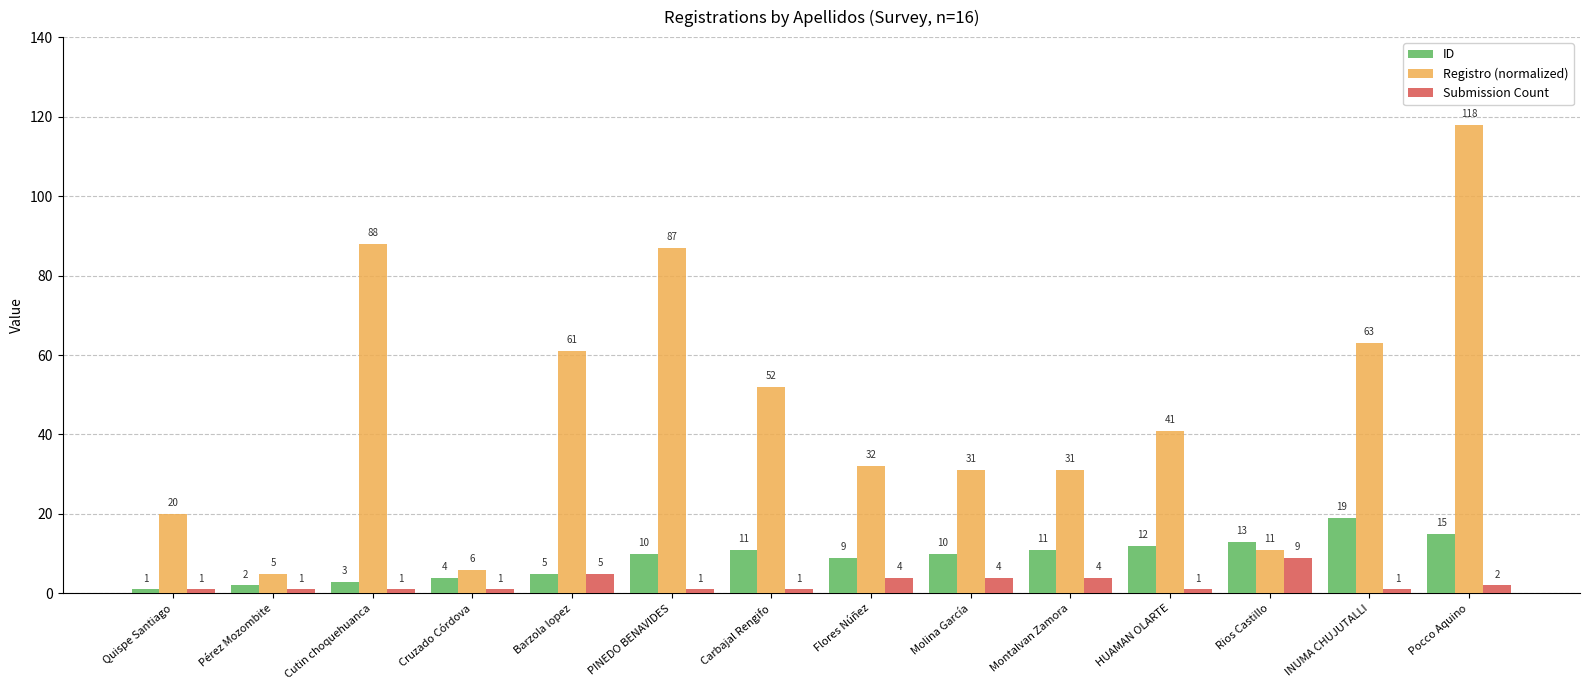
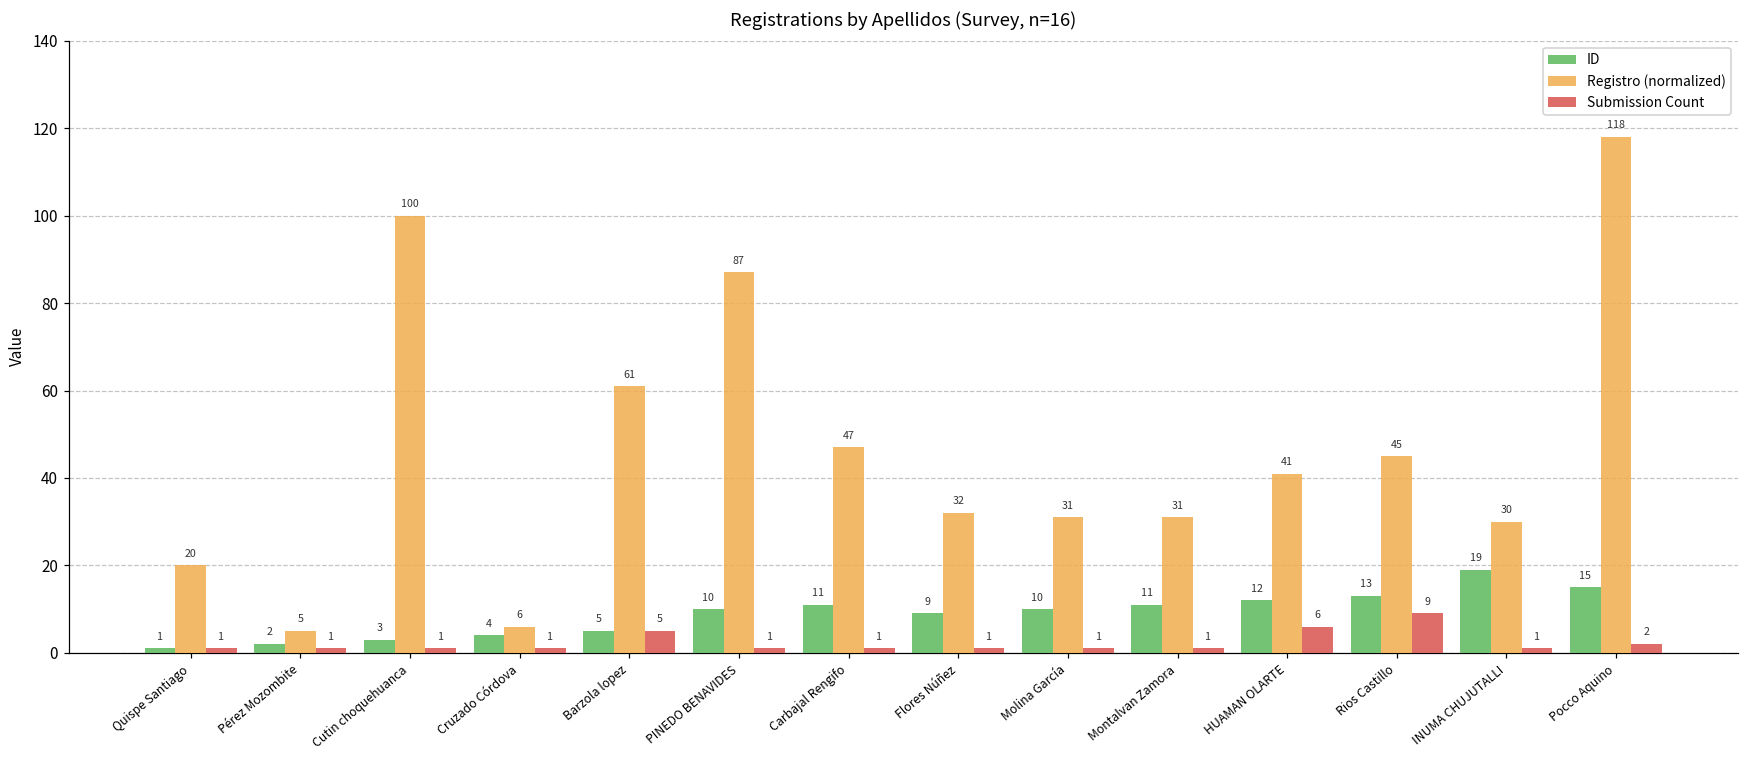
Registro (normalized), Cutin choquehuanca: 88 -> 100
Registro (normalized), Carbajal Rengifo: 52 -> 47
Submission Count, Flores Núñez: 4 -> 1
Submission Count, Molina García: 4 -> 1
Submission Count, Montalvan Zamora: 4 -> 1
Submission Count, HUAMAN OLARTE: 1 -> 6
Registro (normalized), Rios Castillo: 11 -> 45
Registro (normalized), INUMA CHUJUTALLI: 63 -> 30
